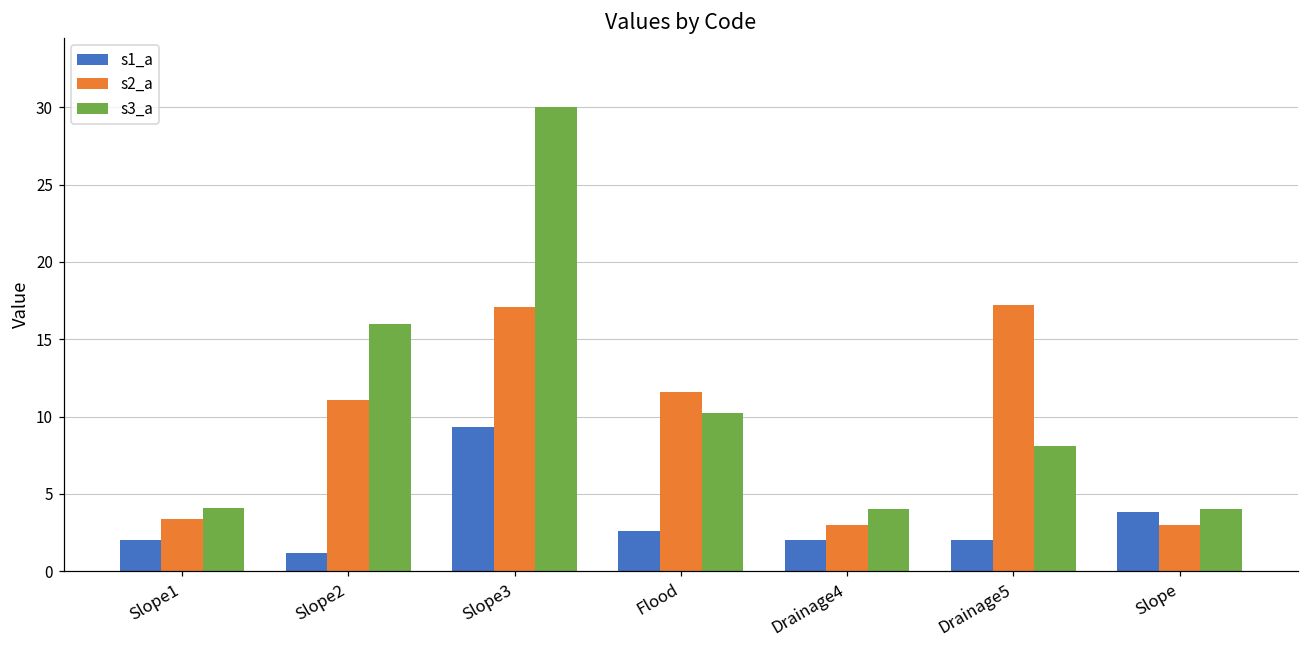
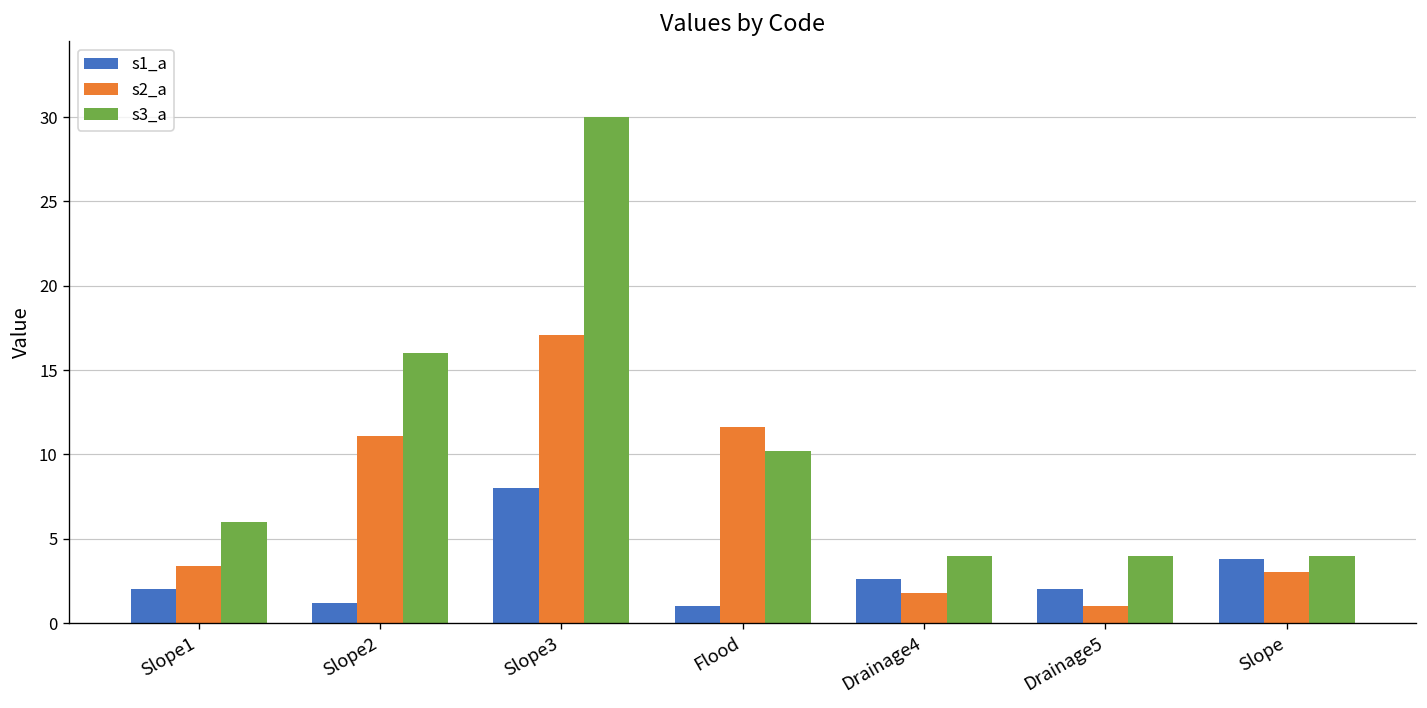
s3_a, Slope1: 4.1 -> 6.0
s1_a, Slope3: 9.3 -> 8.0
s1_a, Flood: 2.6 -> 1.0
s1_a, Drainage4: 2.0 -> 2.6
s2_a, Drainage4: 3.0 -> 1.8
s2_a, Drainage5: 17.2 -> 1.0
s3_a, Drainage5: 8.1 -> 4.0
